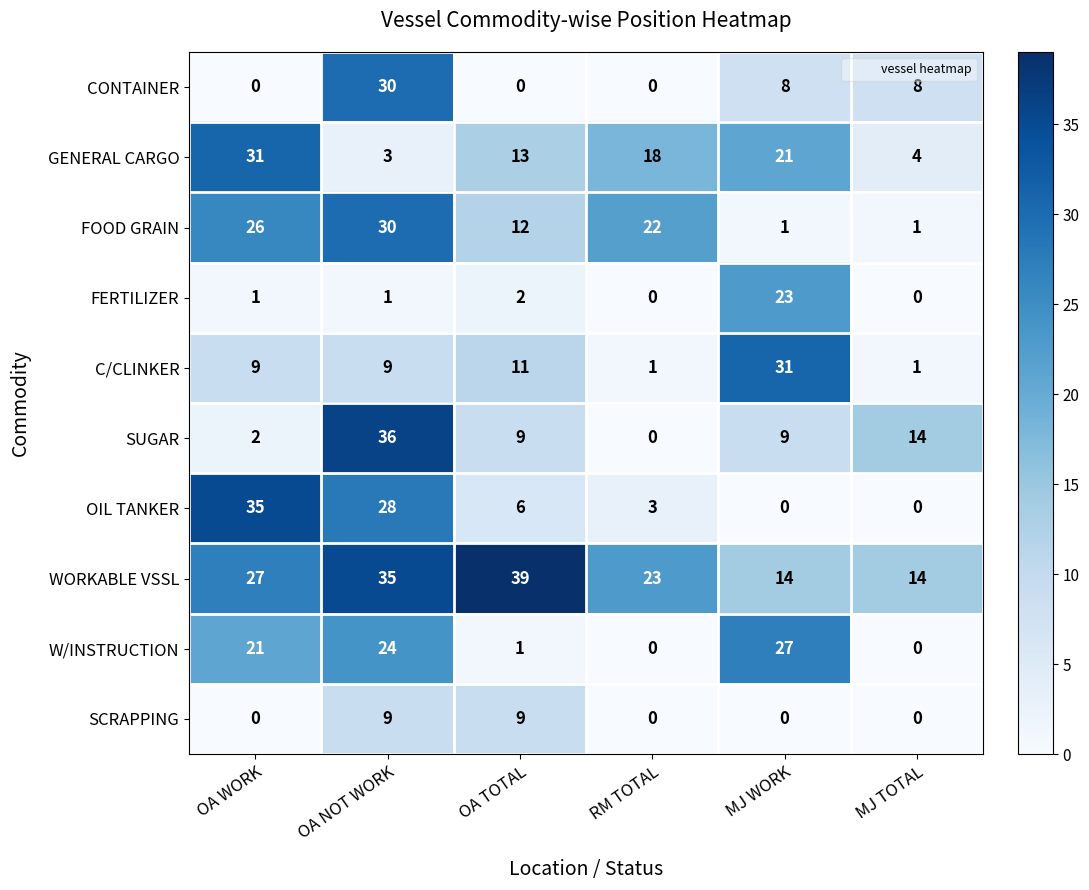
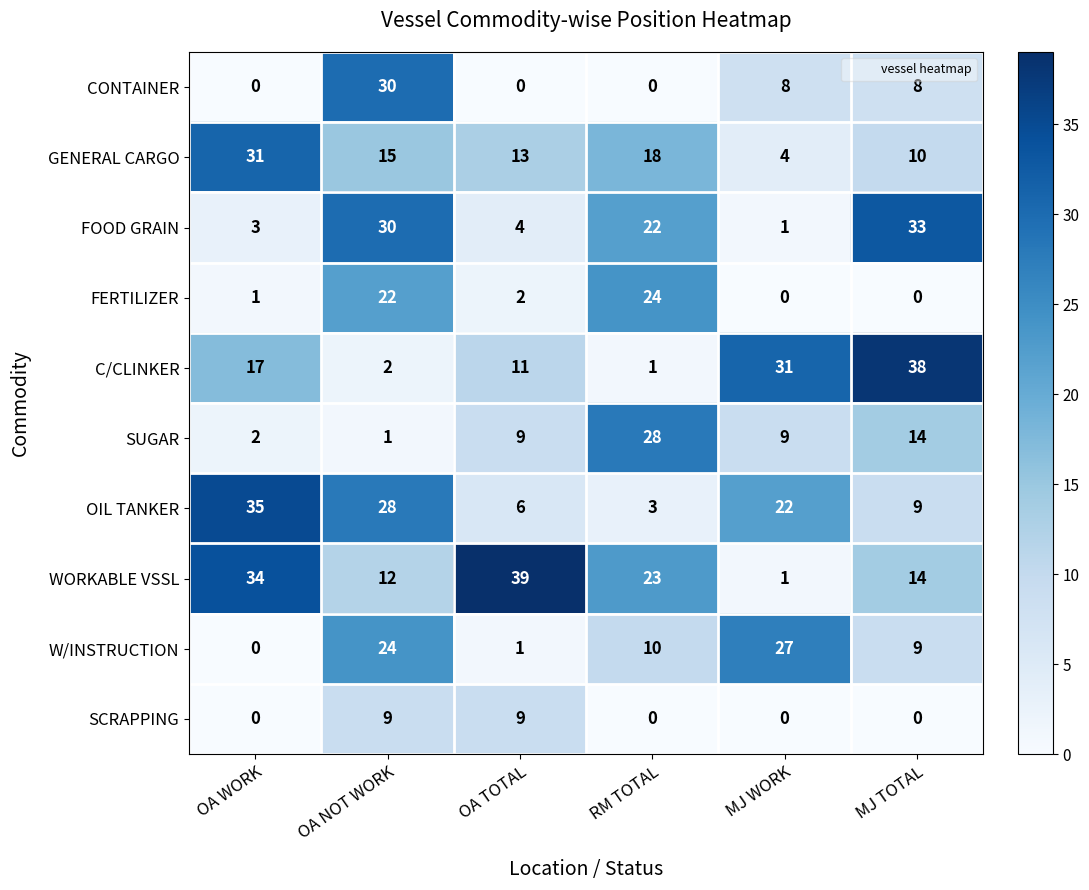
GENERAL CARGO, OA NOT WORK: 3 -> 15
GENERAL CARGO, MJ WORK: 21 -> 4
GENERAL CARGO, MJ TOTAL: 4 -> 10
FOOD GRAIN, OA WORK: 26 -> 3
FOOD GRAIN, OA TOTAL: 12 -> 4
FOOD GRAIN, MJ TOTAL: 1 -> 33
FERTILIZER, OA NOT WORK: 1 -> 22
FERTILIZER, RM TOTAL: 0 -> 24
FERTILIZER, MJ WORK: 23 -> 0
C/CLINKER, OA WORK: 9 -> 17
C/CLINKER, OA NOT WORK: 9 -> 2
C/CLINKER, MJ TOTAL: 1 -> 38
SUGAR, OA NOT WORK: 36 -> 1
SUGAR, RM TOTAL: 0 -> 28
OIL TANKER, MJ WORK: 0 -> 22
OIL TANKER, MJ TOTAL: 0 -> 9
WORKABLE VSSL, OA WORK: 27 -> 34
WORKABLE VSSL, OA NOT WORK: 35 -> 12
WORKABLE VSSL, MJ WORK: 14 -> 1
W/INSTRUCTION, OA WORK: 21 -> 0
W/INSTRUCTION, RM TOTAL: 0 -> 10
W/INSTRUCTION, MJ TOTAL: 0 -> 9
